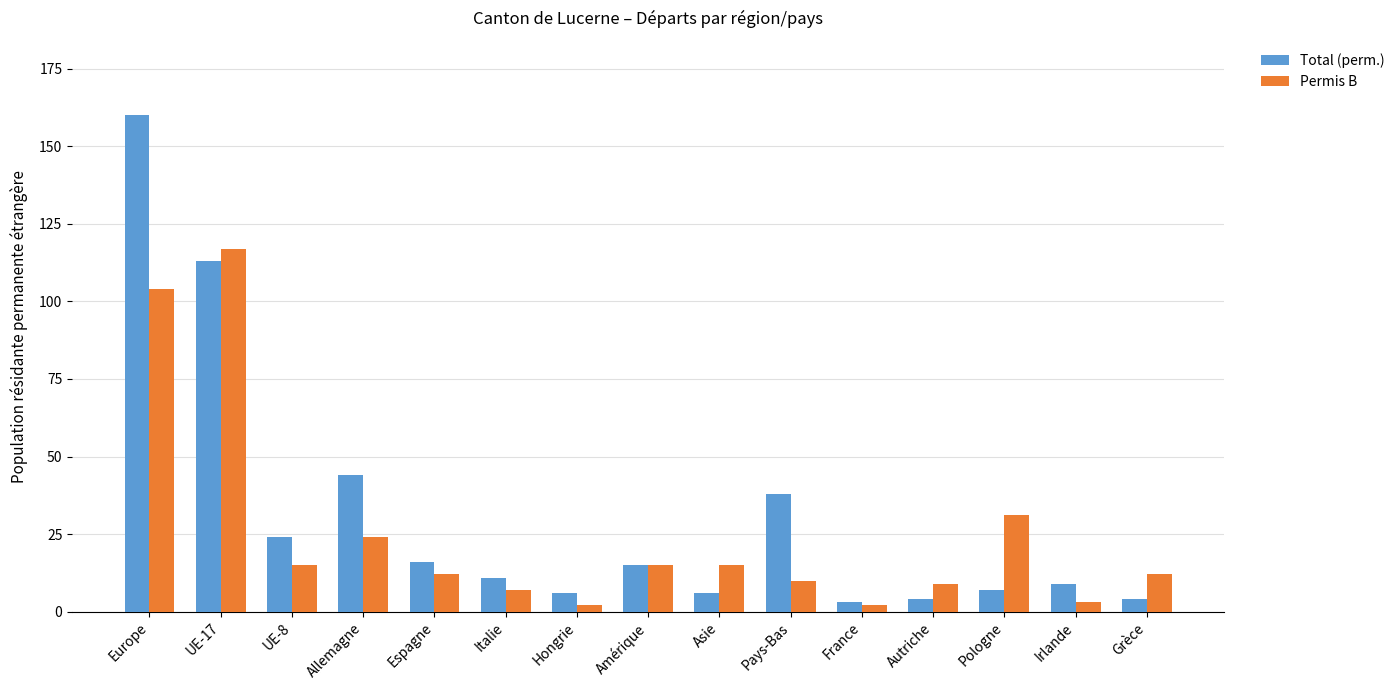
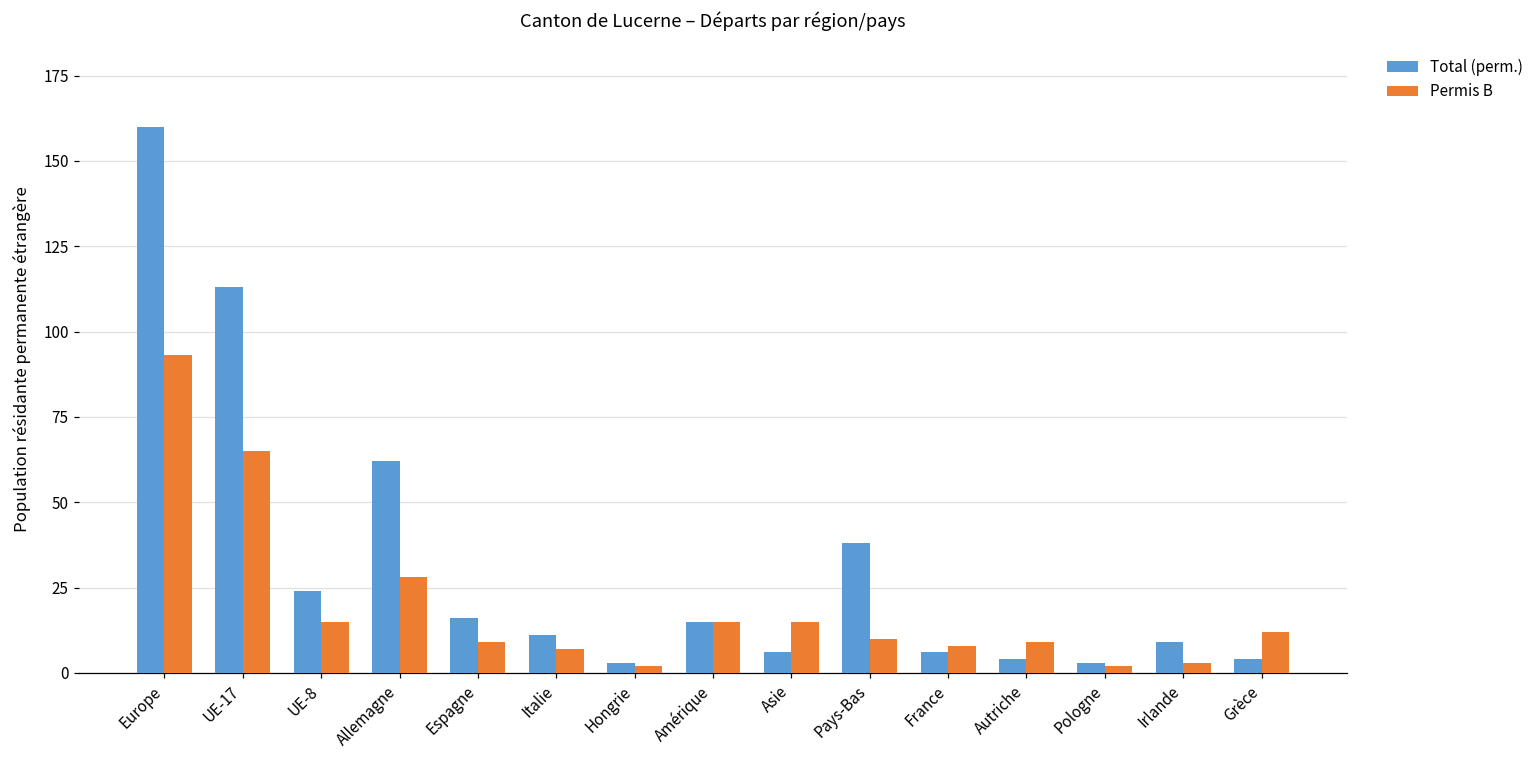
Permis B, Europe: 104 -> 93
Permis B, UE-17: 117 -> 65
Total (perm.), Allemagne: 44 -> 62
Permis B, Allemagne: 24 -> 28
Permis B, Espagne: 12 -> 9
Total (perm.), Hongrie: 6 -> 3
Total (perm.), France: 3 -> 6
Permis B, France: 2 -> 8
Total (perm.), Pologne: 7 -> 3
Permis B, Pologne: 31 -> 2
